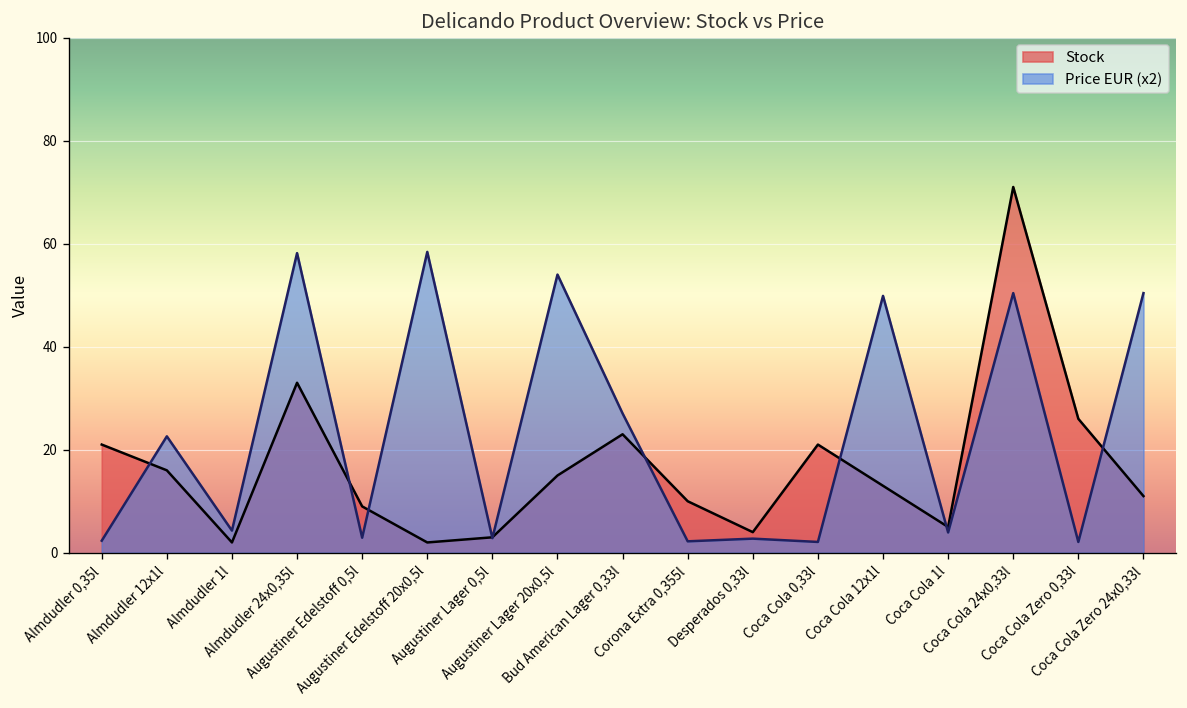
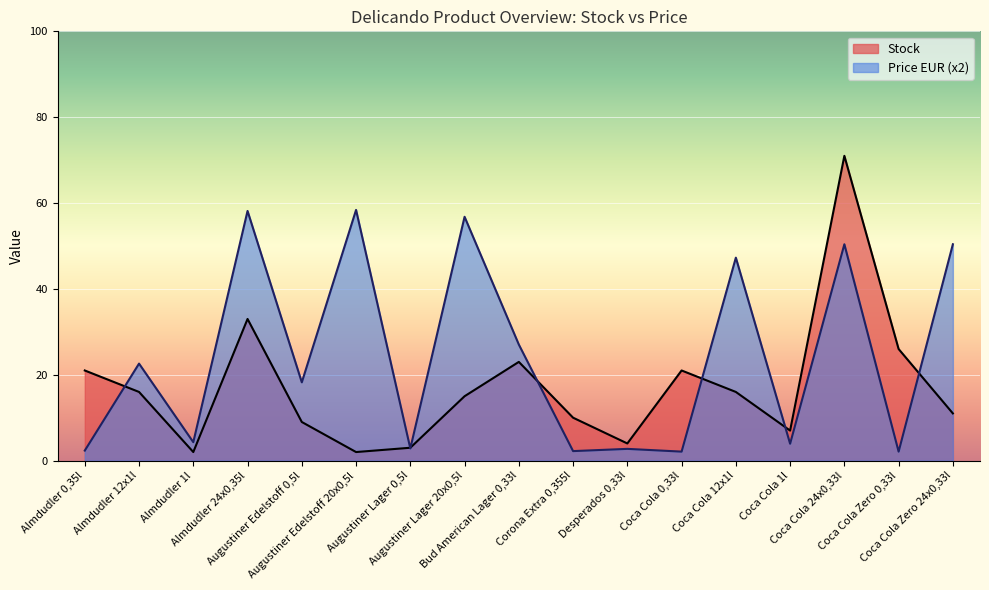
Price EUR (x2), Augustiner Edelstoff 0,5l: 3 -> 18
Price EUR (x2), Augustiner Lager 20x0,5l: 54 -> 57
Stock, Coca Cola 12x1l: 13 -> 16
Price EUR (x2), Coca Cola 12x1l: 50 -> 47
Stock, Coca Cola 1l: 5 -> 7
